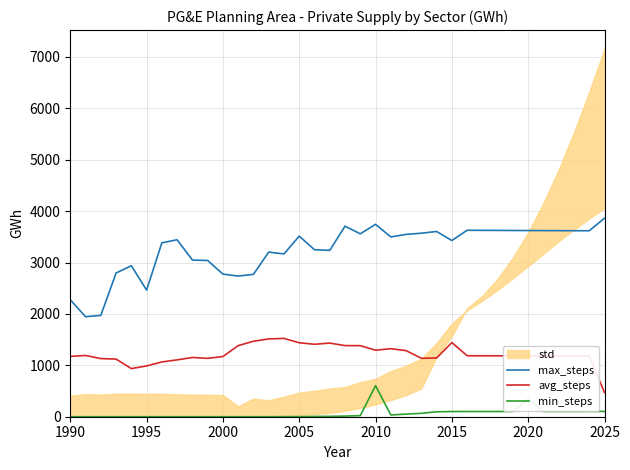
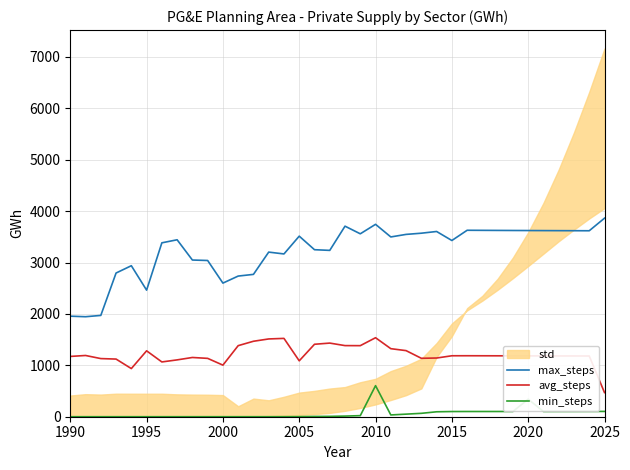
max_steps, 1990: 2300 -> 2000
avg_steps, 1995: 1000 -> 1300
max_steps, 2000: 2800 -> 2600
avg_steps, 2000: 1200 -> 1000
avg_steps, 2005: 1400 -> 1100
avg_steps, 2010: 1300 -> 1500
avg_steps, 2015: 1400 -> 1200
